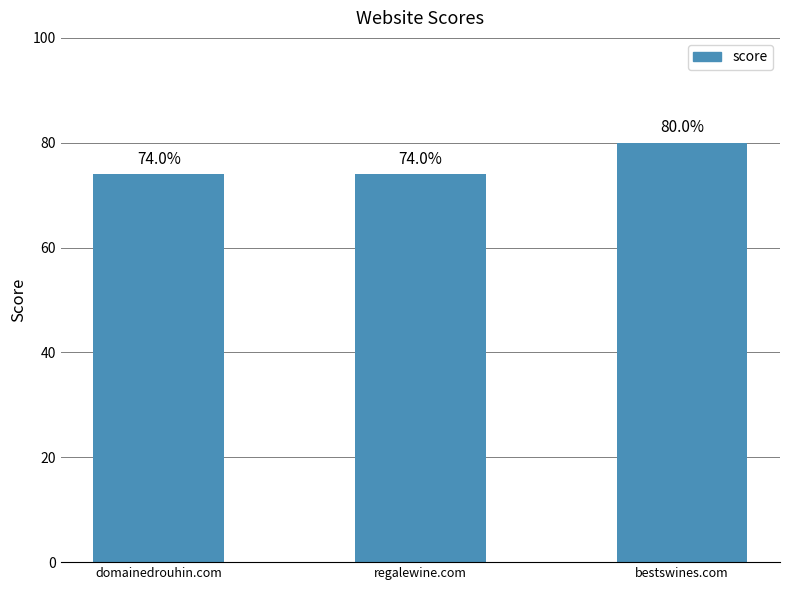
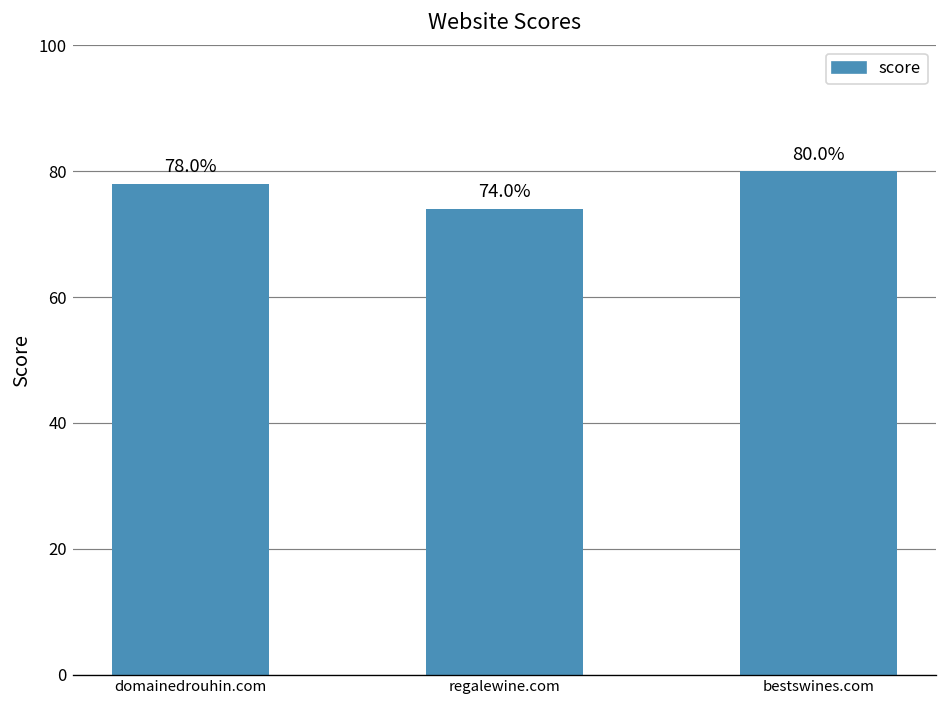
domainedrouhin.com: 74.0% -> 78.0%
